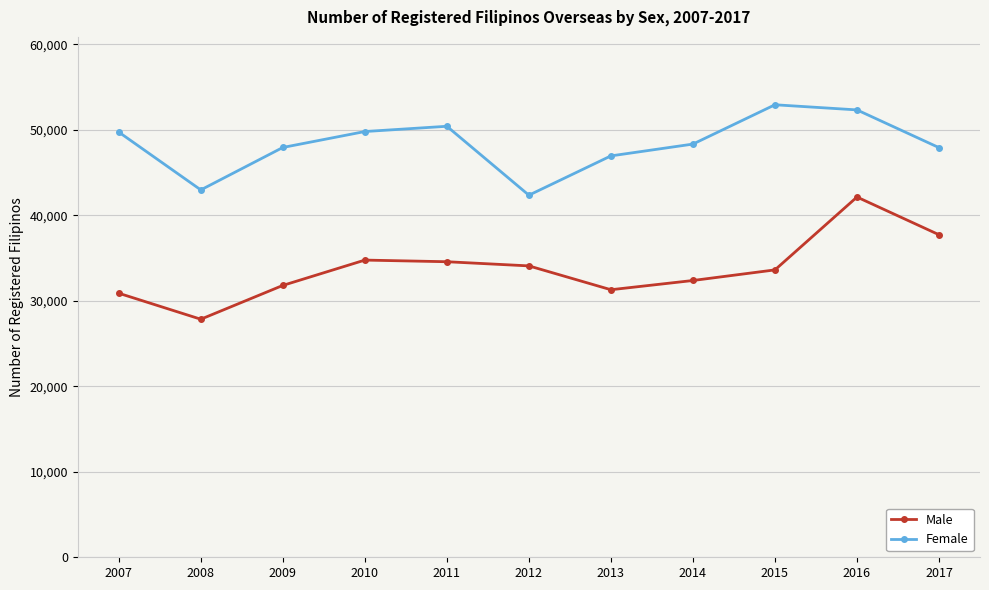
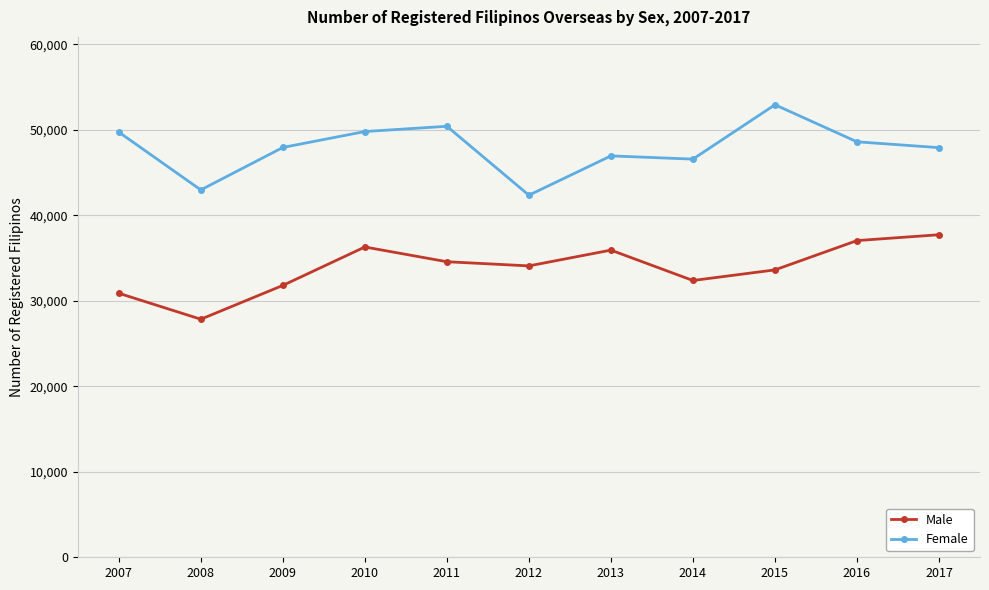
Male, 2010: 35,000 -> 36,000
Male, 2013: 31,000 -> 36,000
Female, 2014: 48,000 -> 47,000
Male, 2016: 42,000 -> 37,000
Female, 2016: 52,000 -> 49,000
